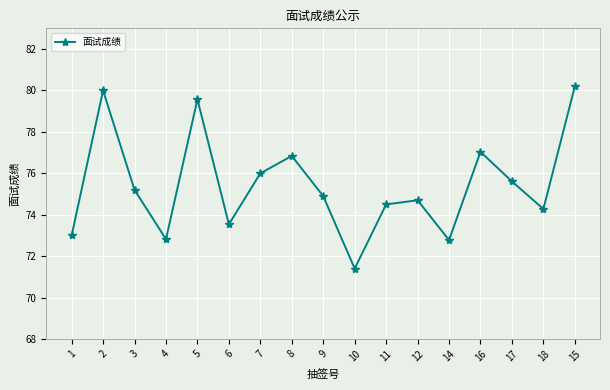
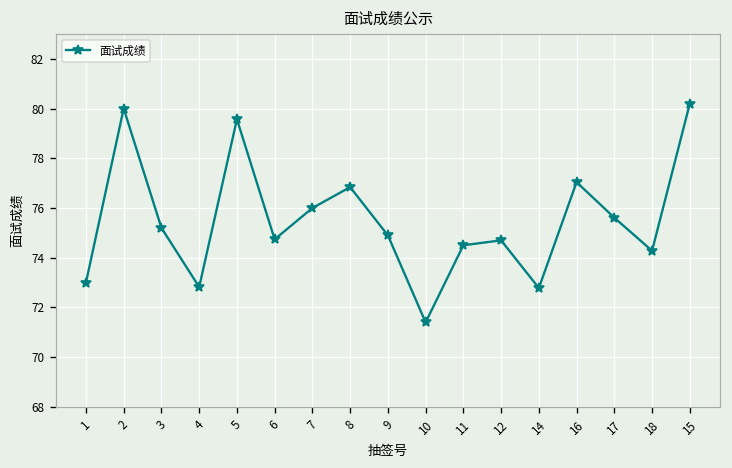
6: 73.5 -> 74.7
